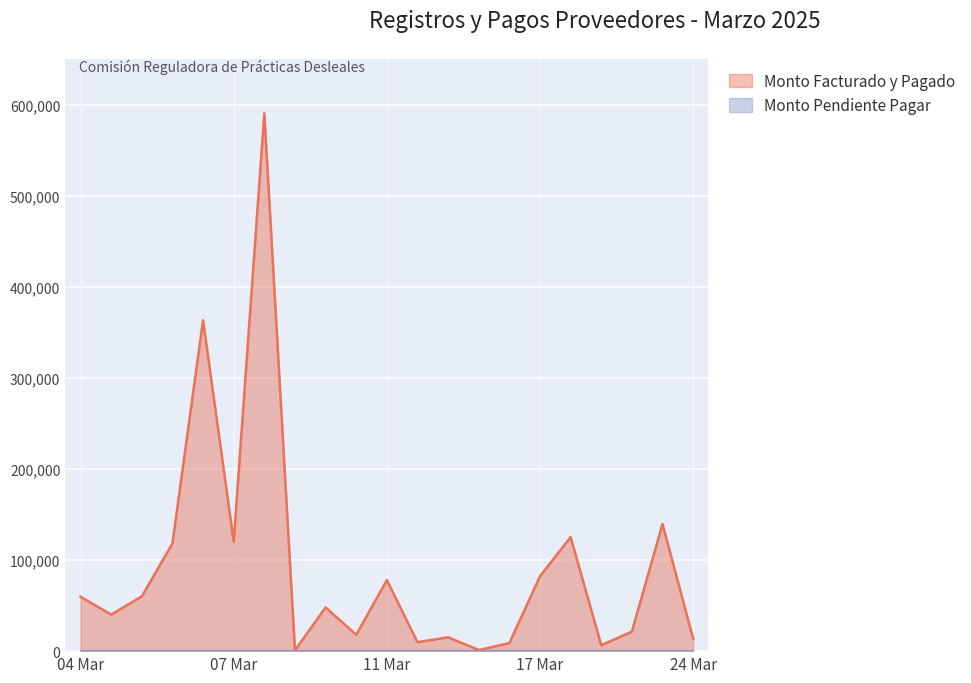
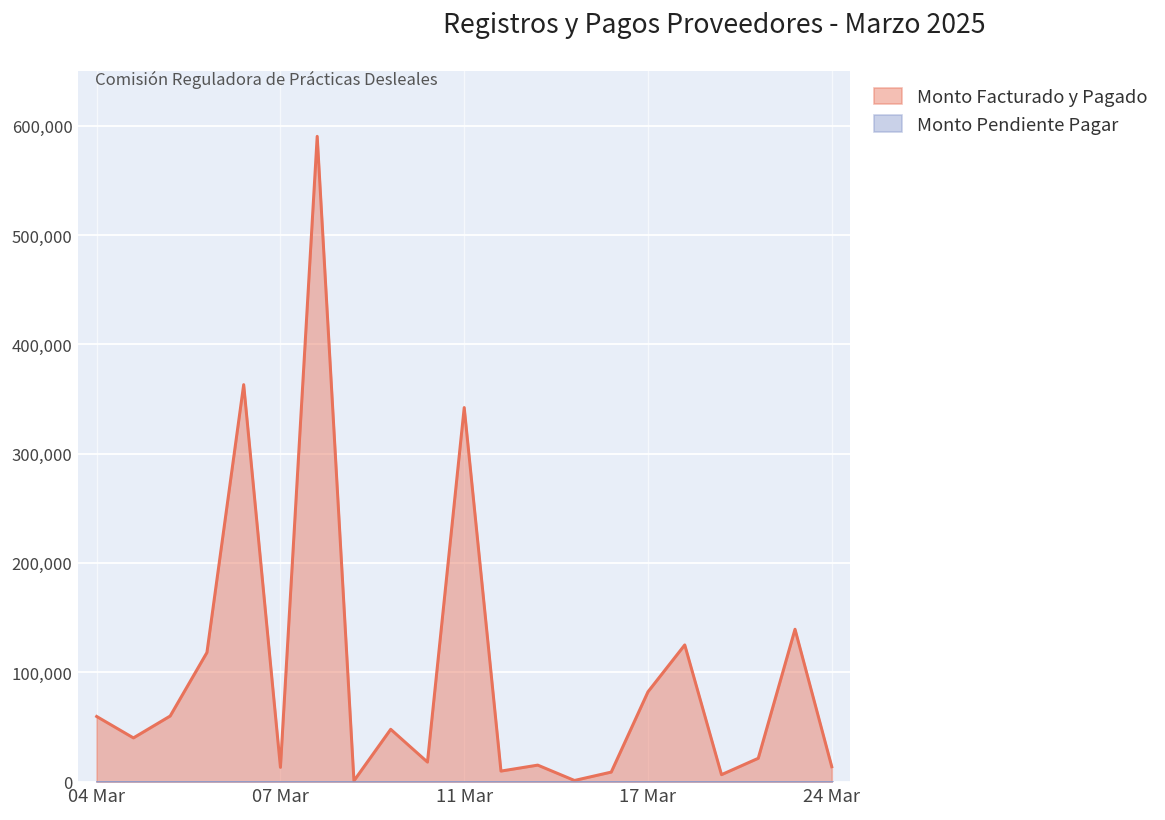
Monto Facturado y Pagado, 07 Mar: 120,000 -> 10,000
Monto Facturado y Pagado, 11 Mar: 80,000 -> 340,000
